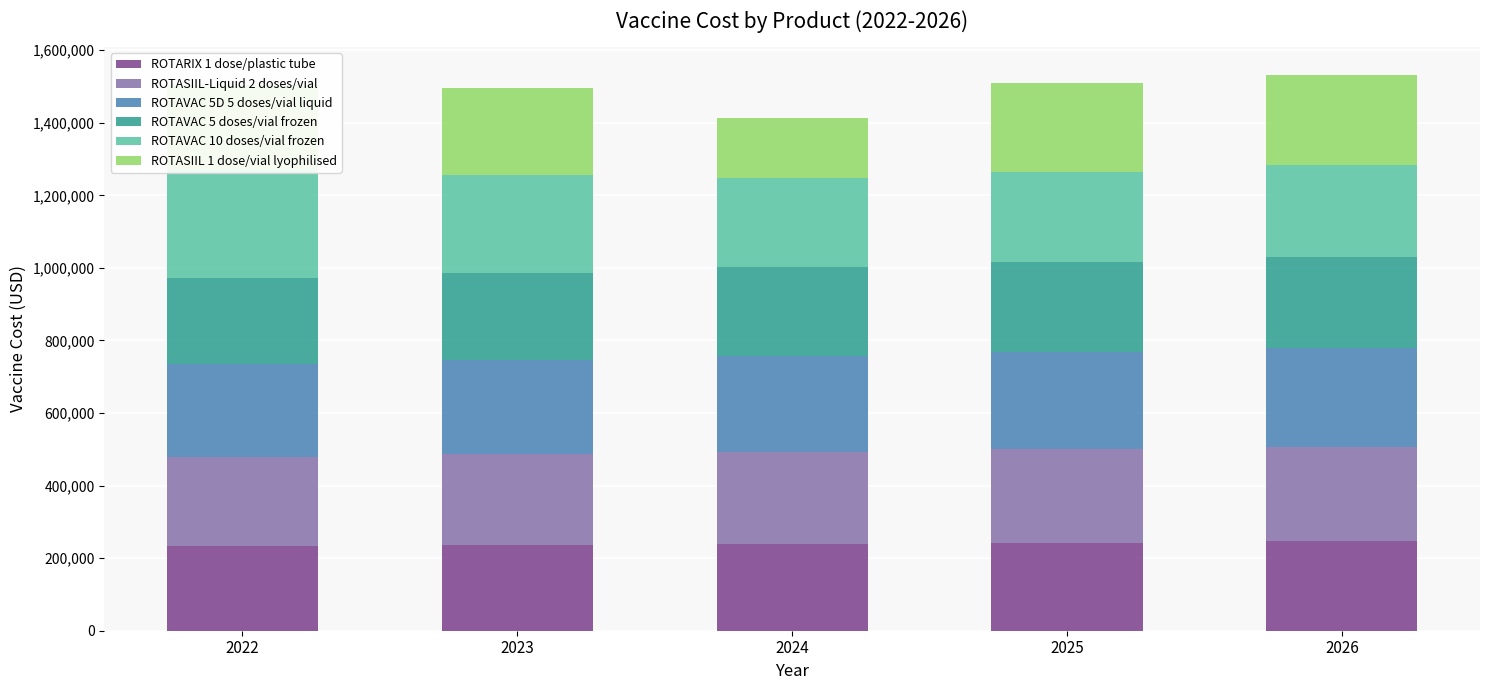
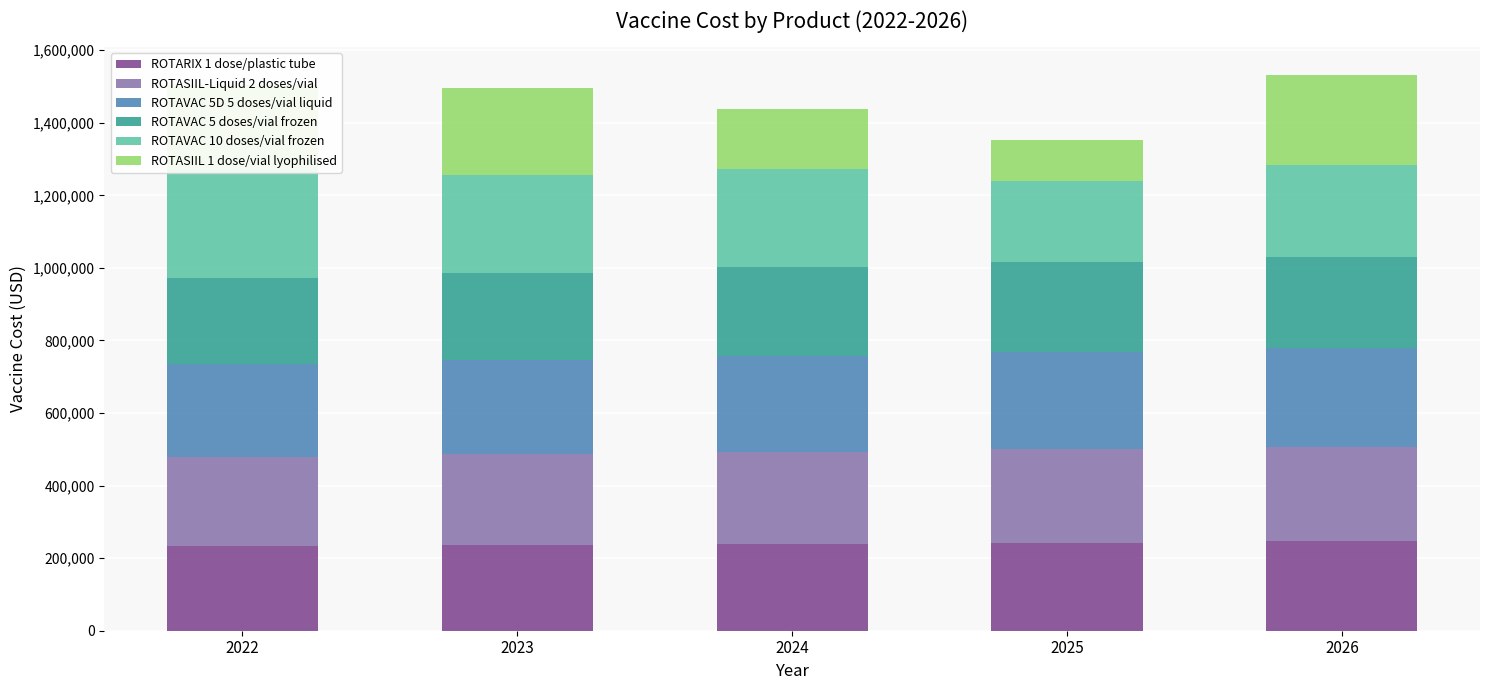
ROTAVAC 10 doses/vial frozen, 2024: 250,000 -> 270,000
ROTAVAC 10 doses/vial frozen, 2025: 250,000 -> 220,000
ROTASIIL 1 dose/vial lyophilised, 2025: 240,000 -> 110,000
